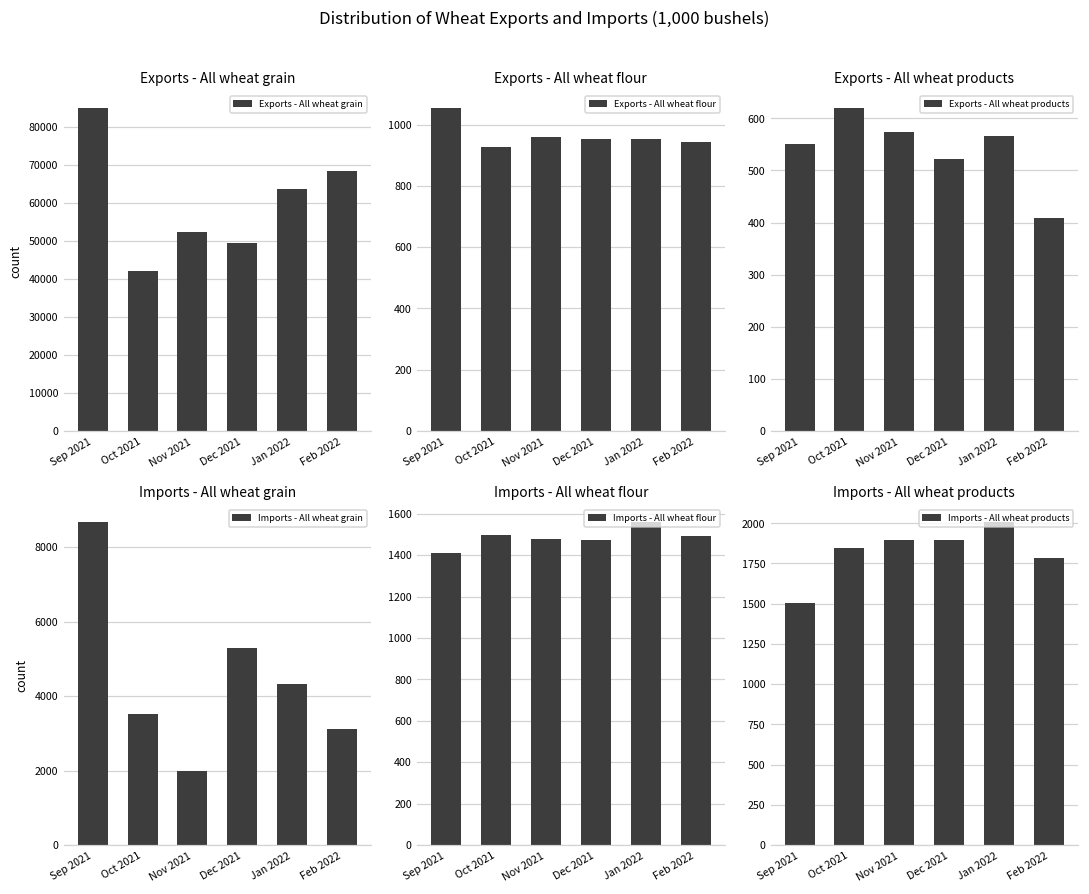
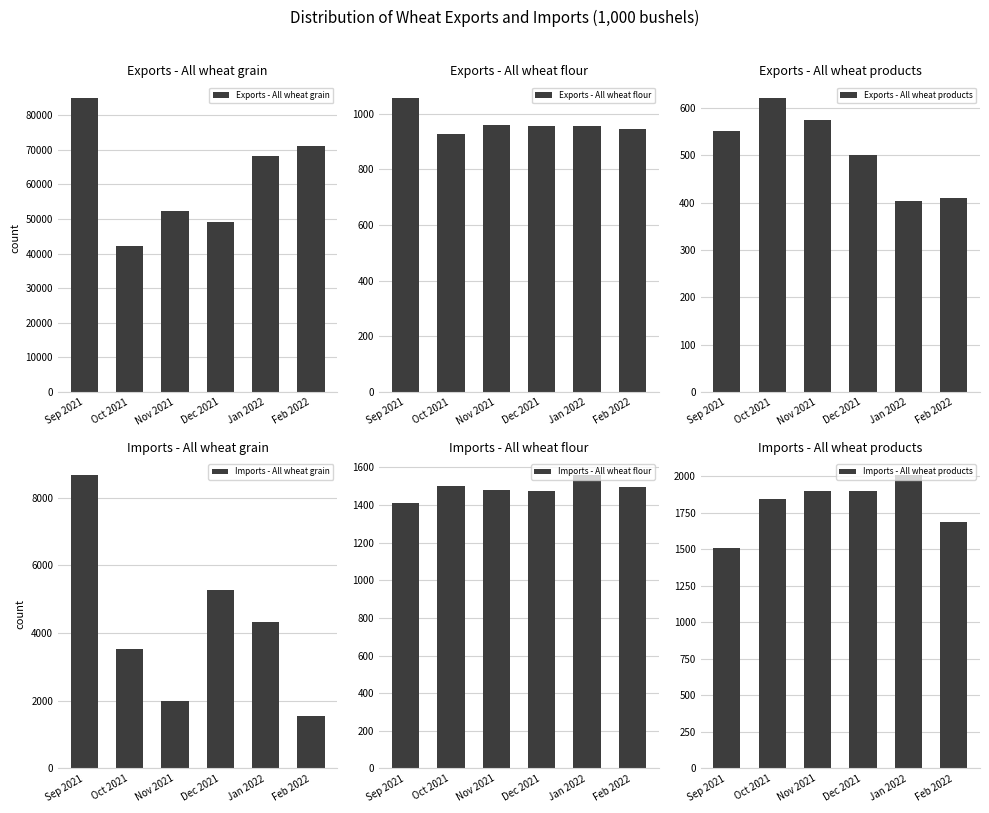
Exports - All wheat grain, Jan 2022: 64000 -> 68000
Exports - All wheat grain, Feb 2022: 68000 -> 71000
Exports - All wheat products, Dec 2021: 520 -> 500
Exports - All wheat products, Jan 2022: 570 -> 400
Imports - All wheat grain, Feb 2022: 3100 -> 1500
Imports - All wheat products, Feb 2022: 1790 -> 1690
